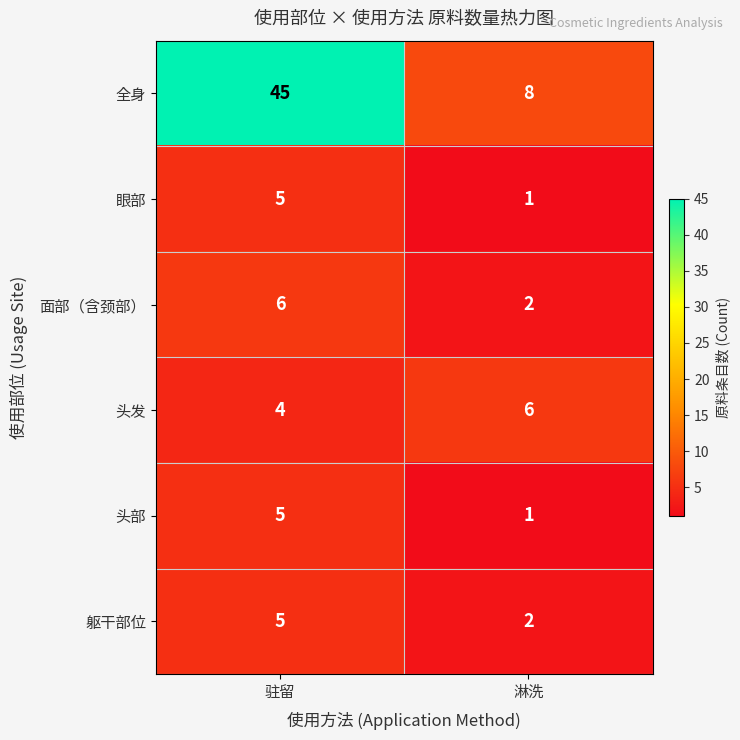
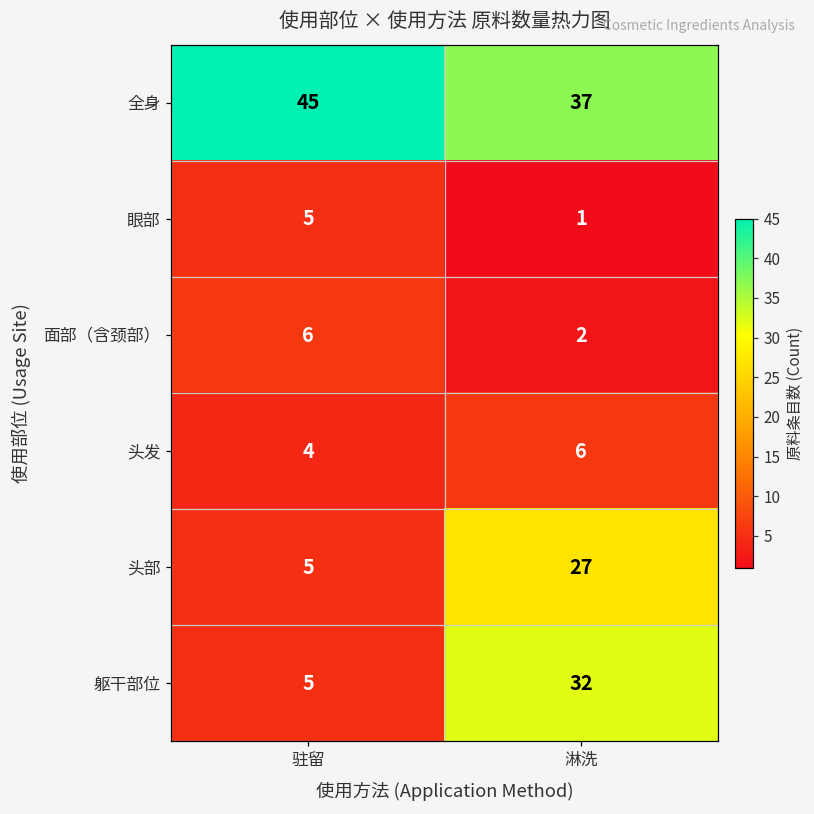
全身, 淋洗: 8 -> 37
头部, 淋洗: 1 -> 27
躯干部位, 淋洗: 2 -> 32
